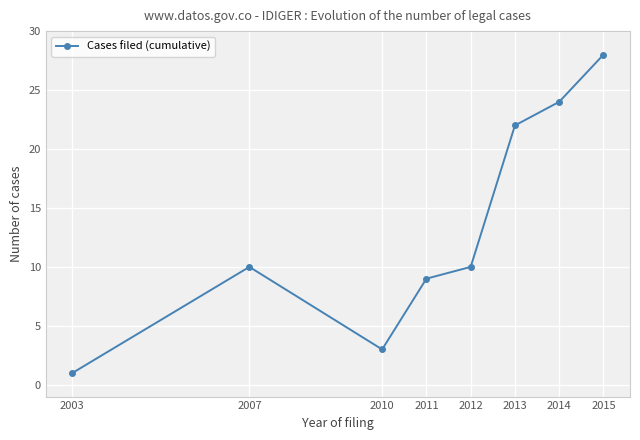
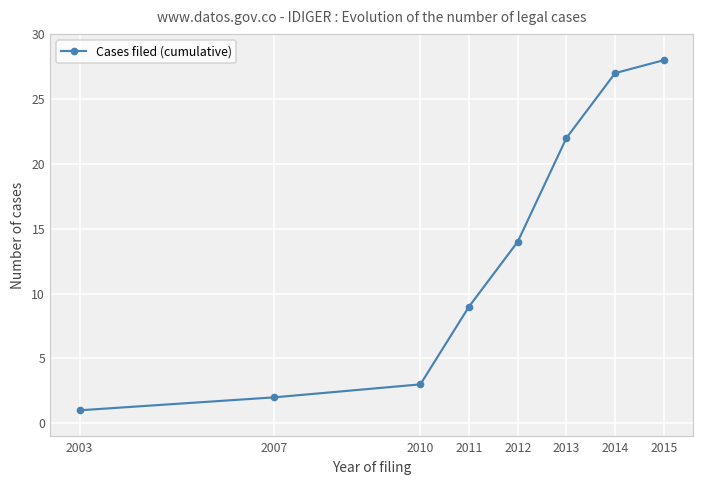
2007: 10 -> 2
2012: 10 -> 14
2014: 24 -> 27
